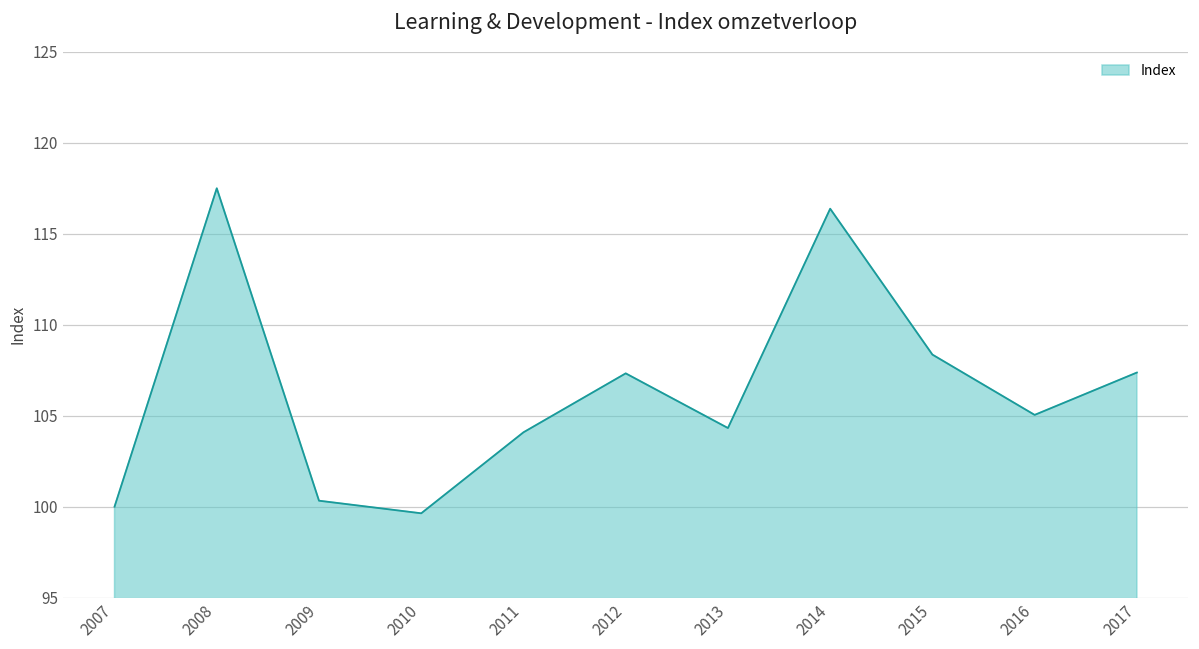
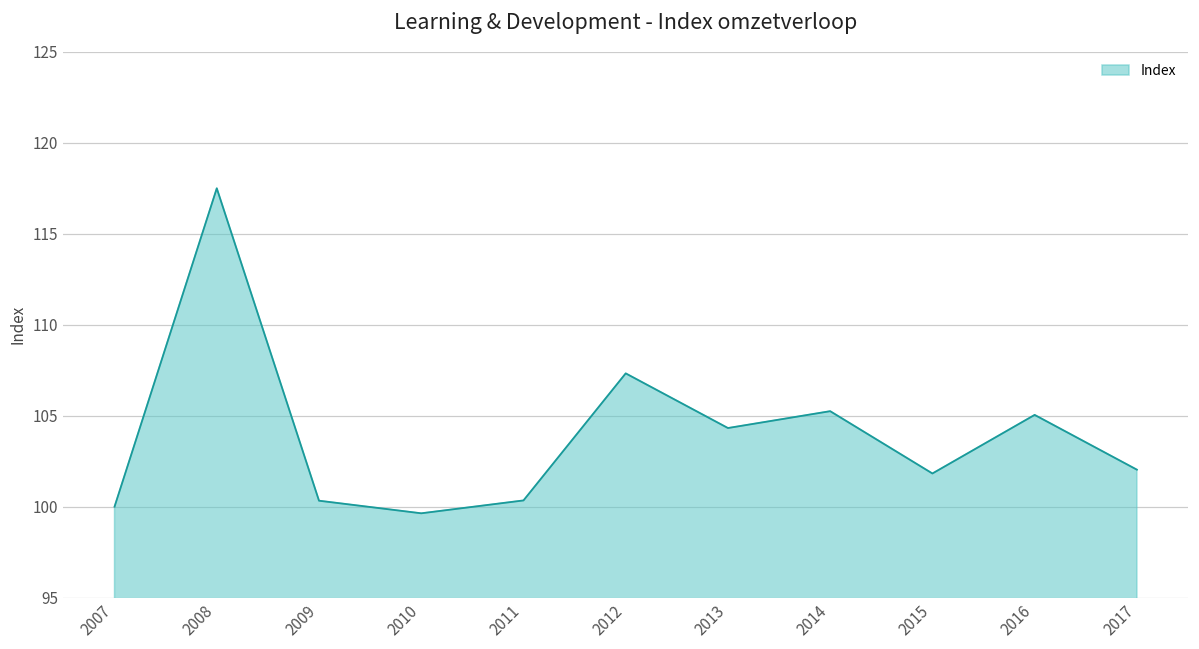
2011: 104.1 -> 100.3
2014: 116.4 -> 105.2
2015: 108.4 -> 101.8
2017: 107.4 -> 102.0
